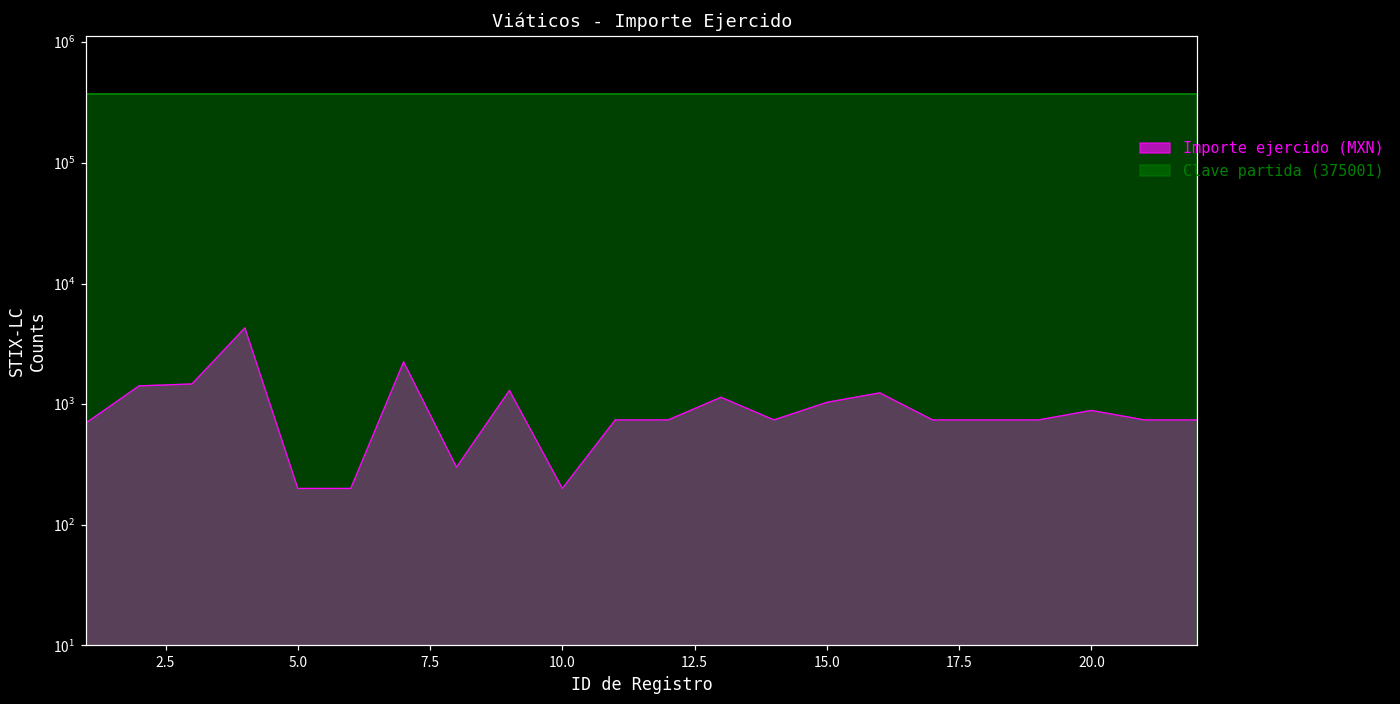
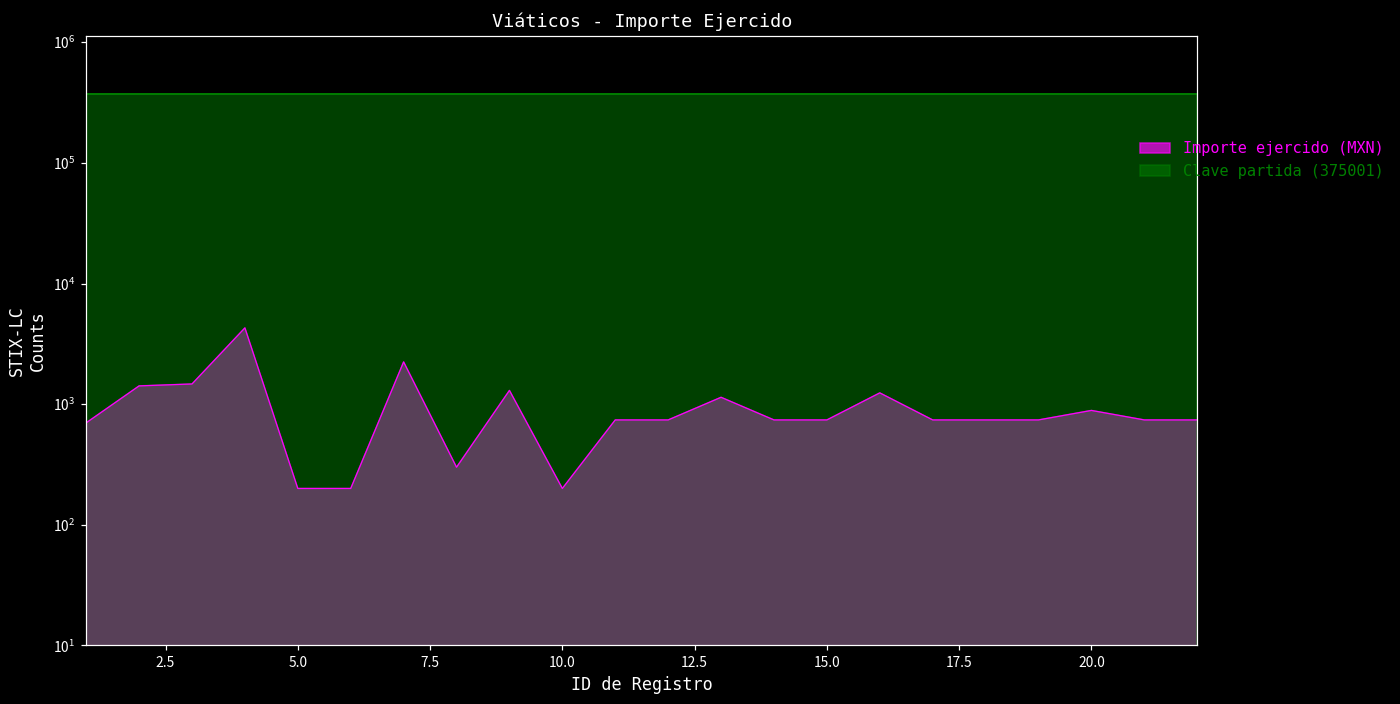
Importe ejercido (MXN), 15.0: 1000 -> 700
